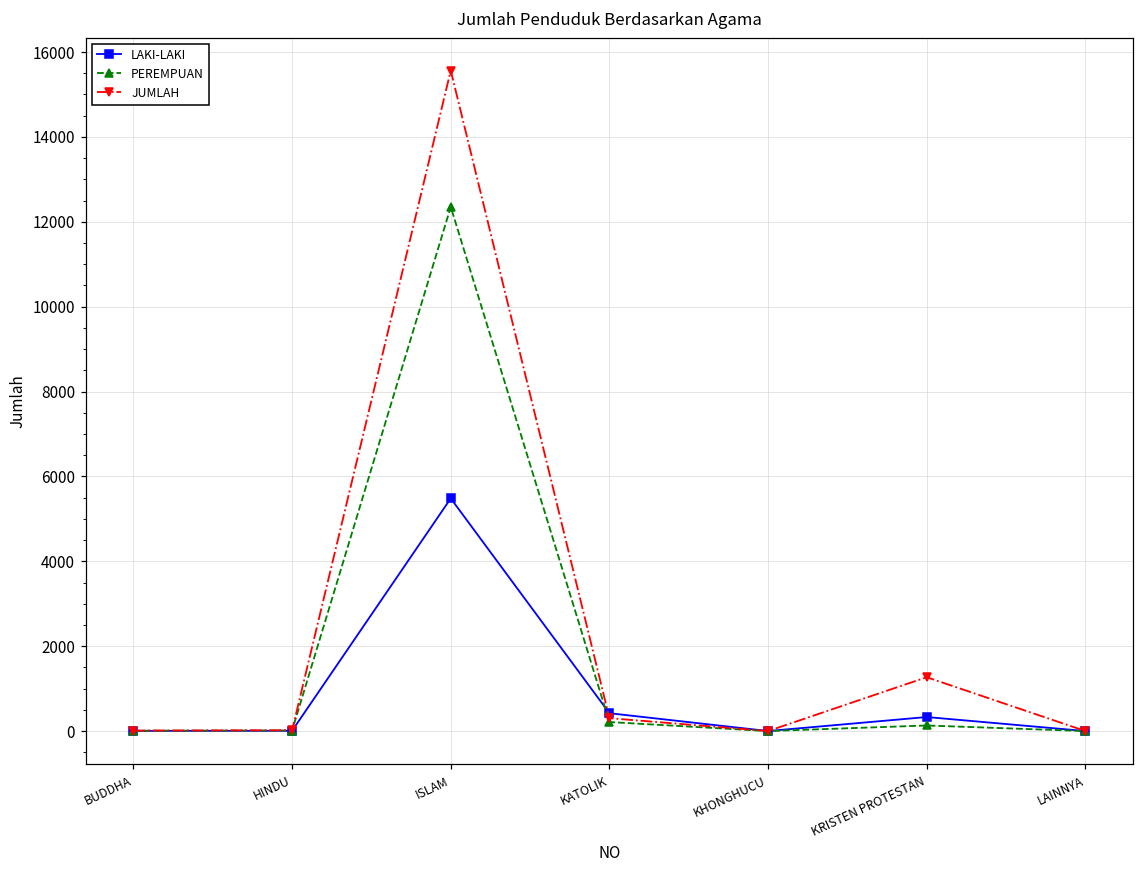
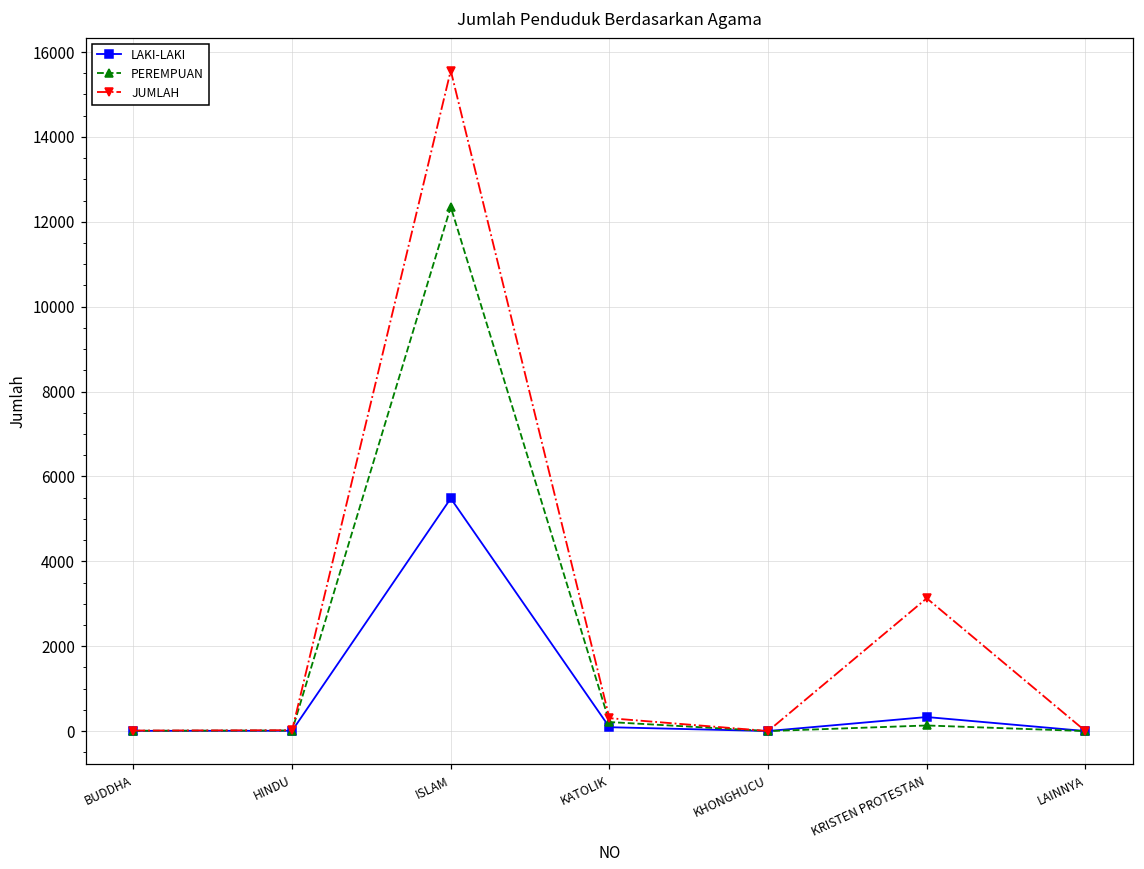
LAKI-LAKI, KATOLIK: 400 -> 100
JUMLAH, KRISTEN PROTESTAN: 1300 -> 3100
